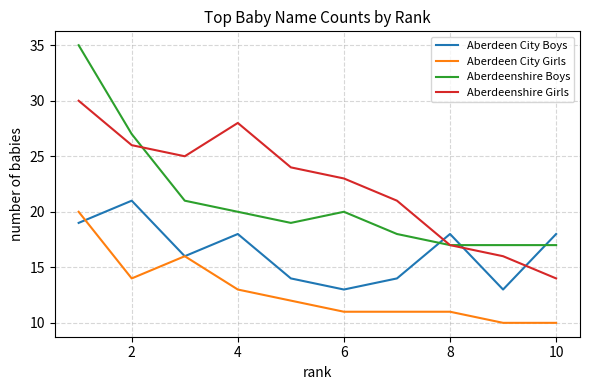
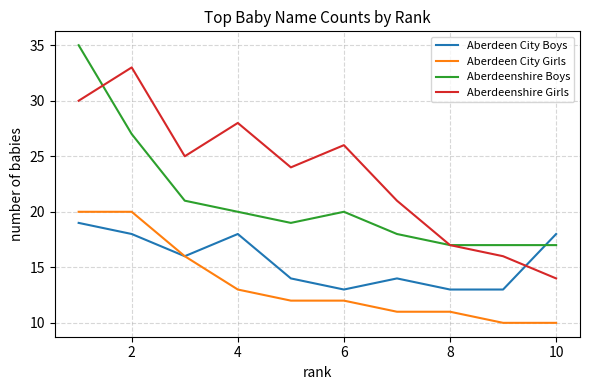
Aberdeen City Boys, 2: 21 -> 18
Aberdeen City Girls, 2: 14 -> 20
Aberdeenshire Girls, 2: 26 -> 33
Aberdeen City Girls, 6: 11 -> 12
Aberdeenshire Girls, 6: 23 -> 26
Aberdeen City Boys, 8: 18 -> 13
